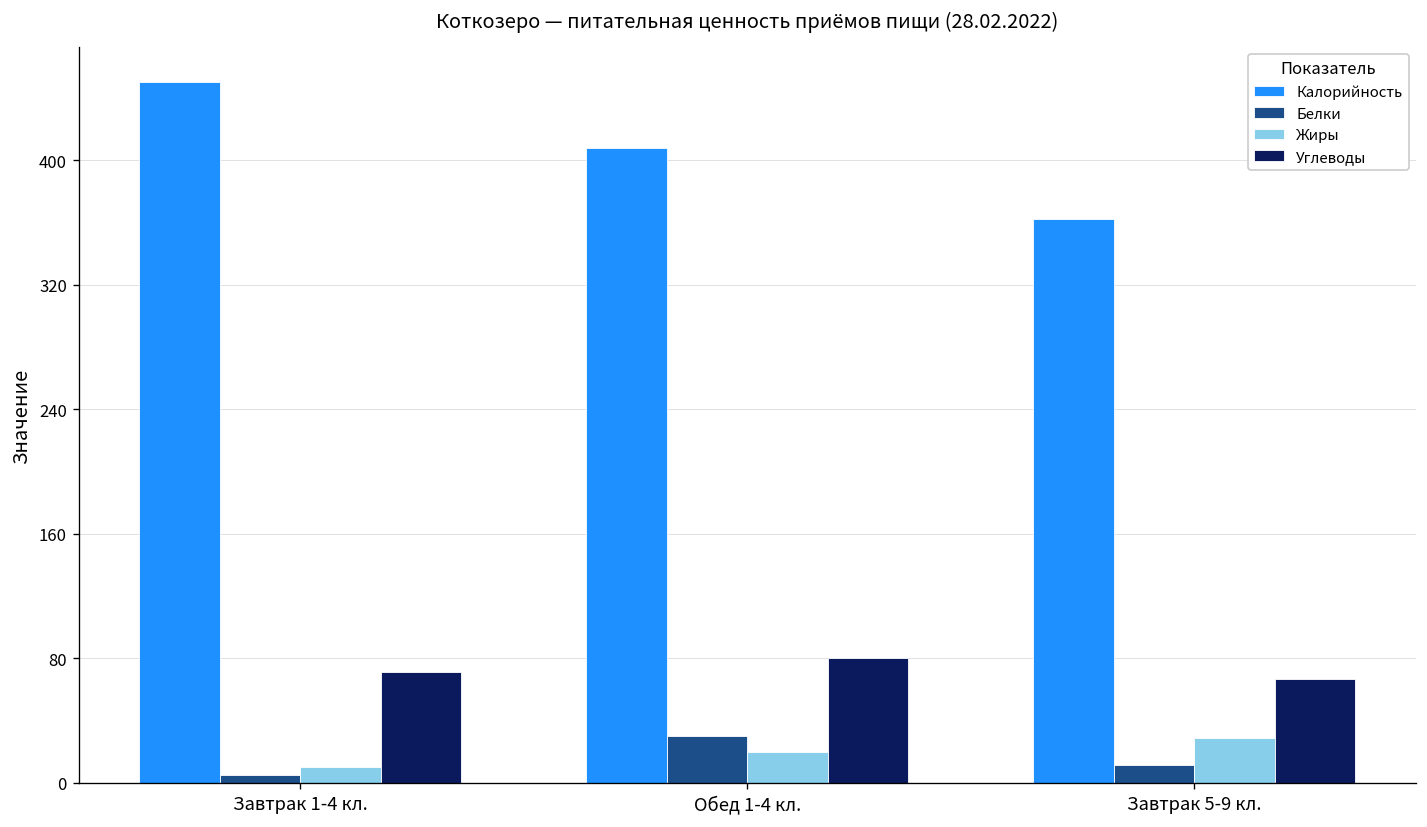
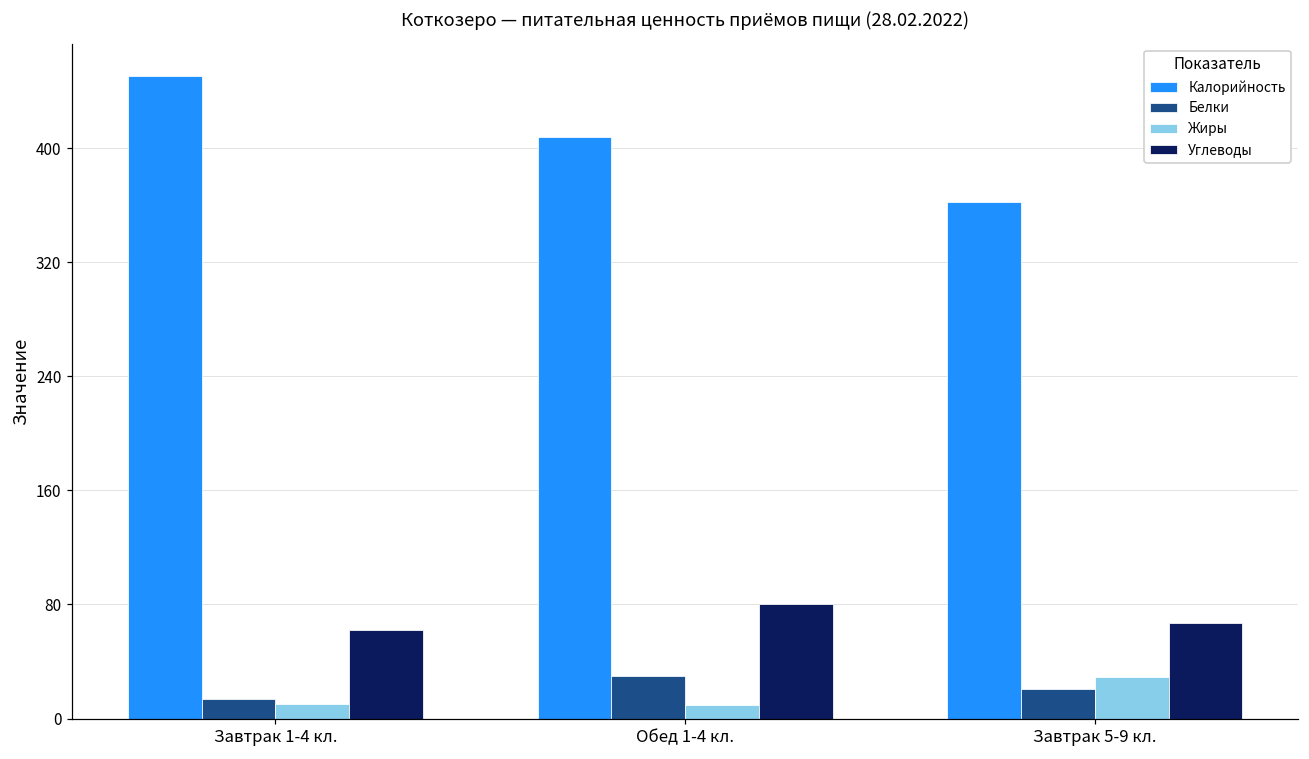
Белки, Завтрак 1-4 кл.: 5 -> 13
Углеводы, Завтрак 1-4 кл.: 71 -> 62
Жиры, Обед 1-4 кл.: 20 -> 9
Белки, Завтрак 5-9 кл.: 11 -> 21
